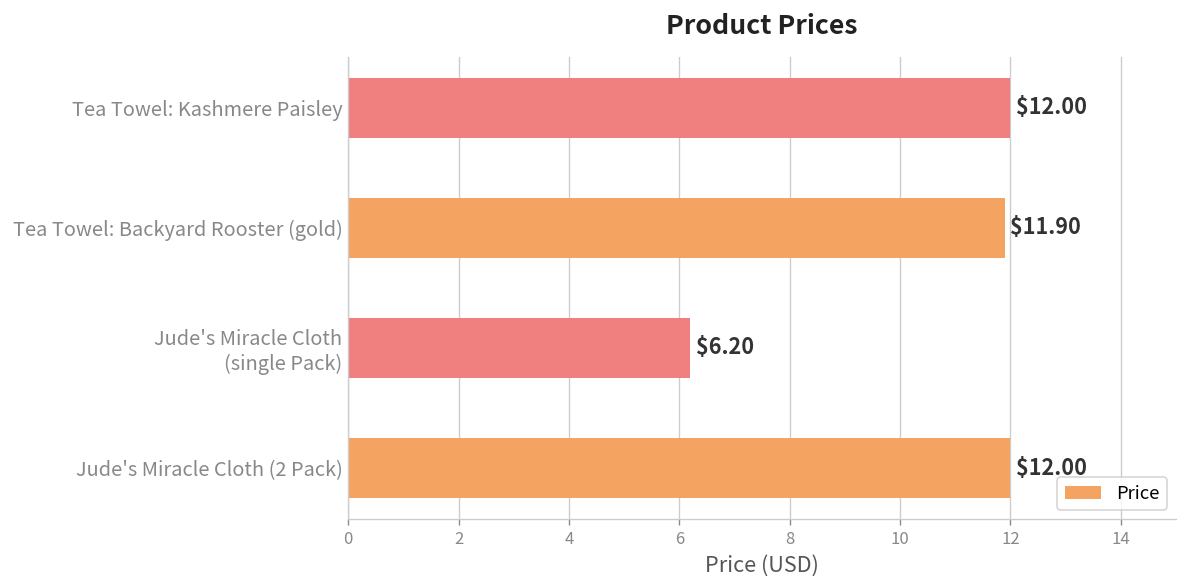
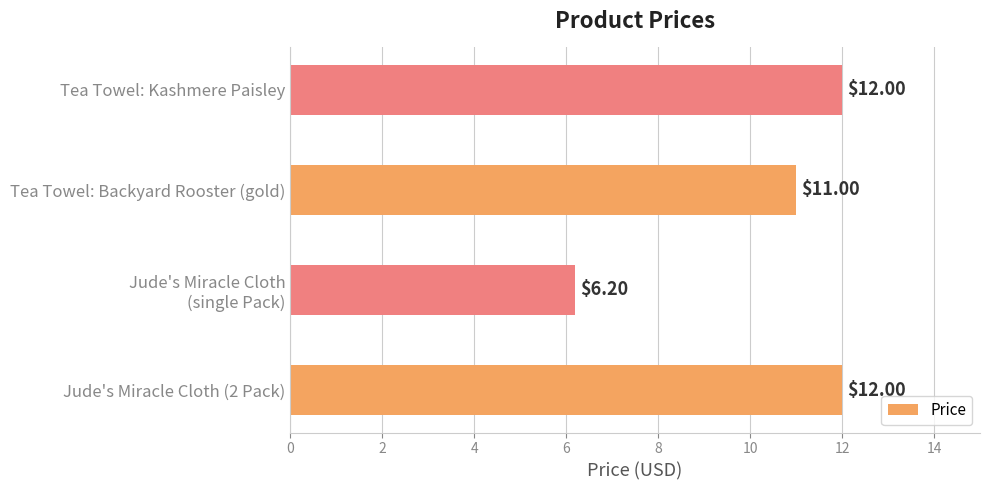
Tea Towel: Backyard Rooster (gold): $11.90 -> $11.00
